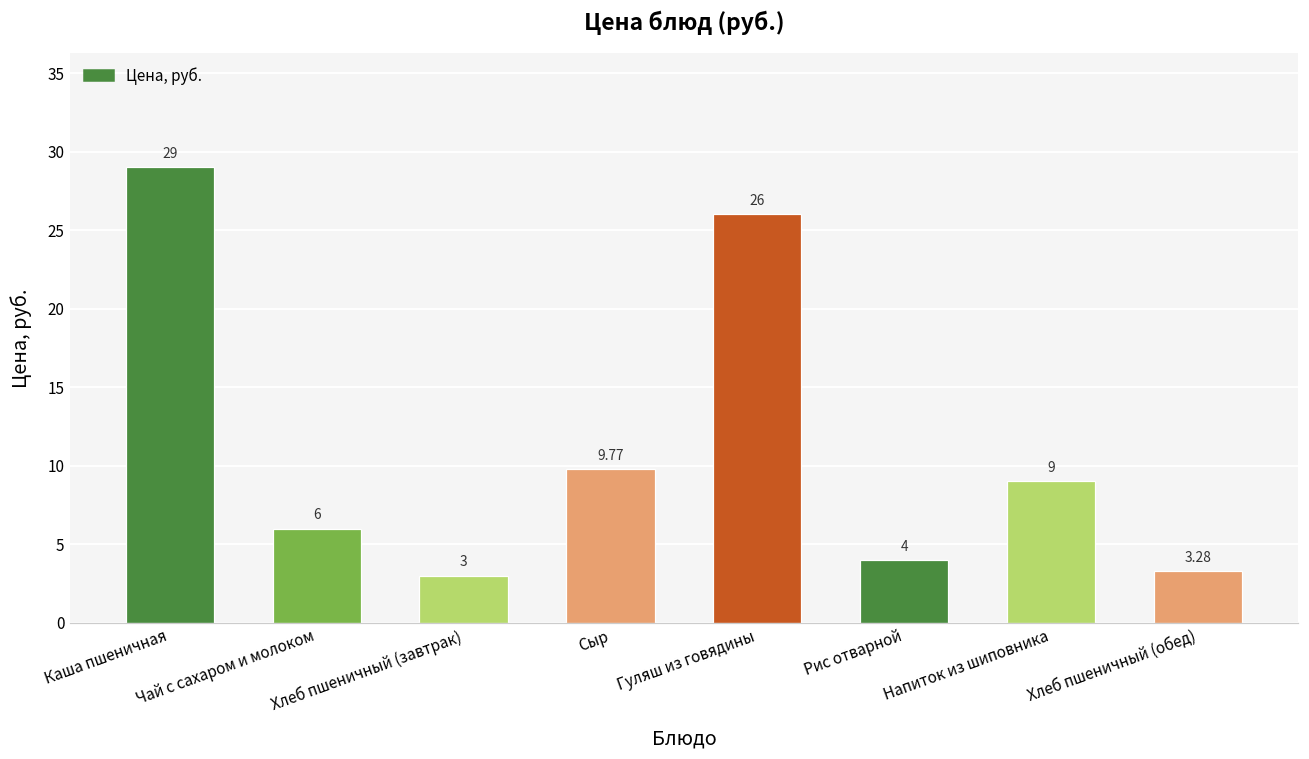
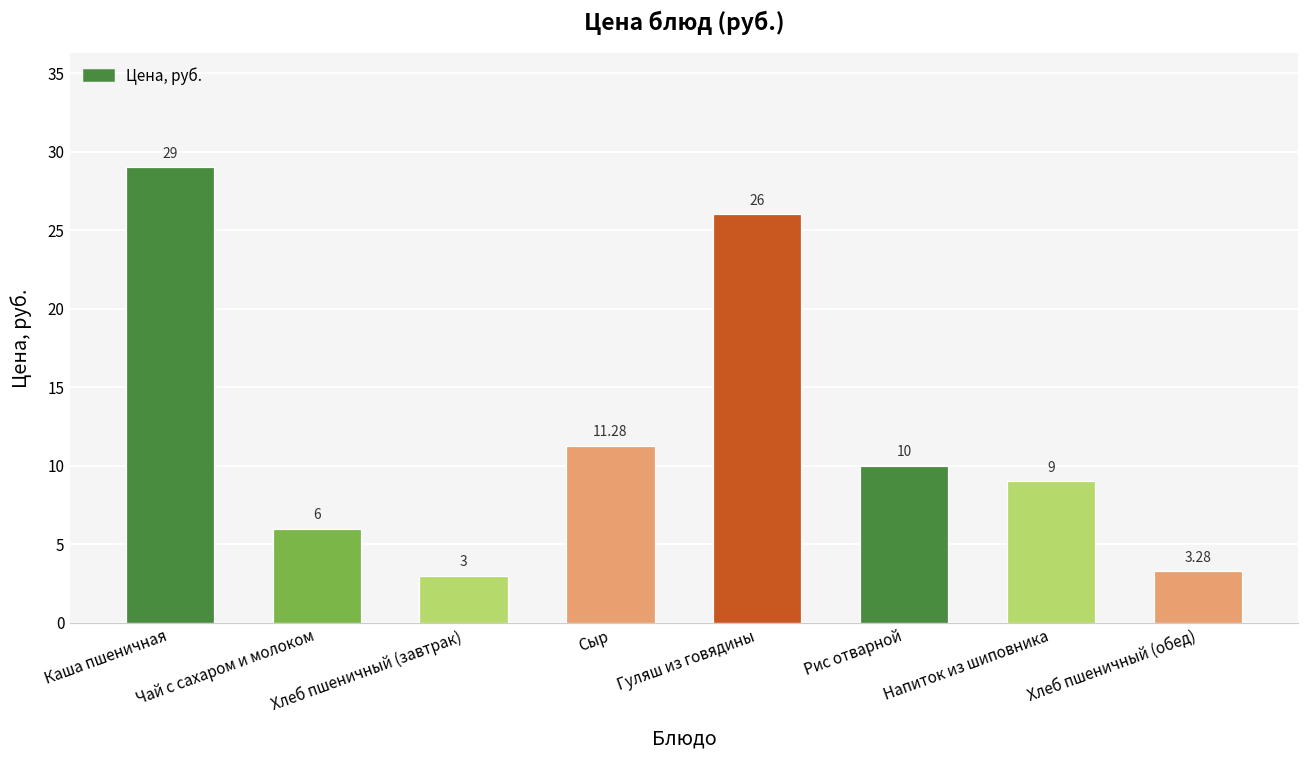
Сыр: 9.77 -> 11.28
Рис отварной: 4 -> 10
